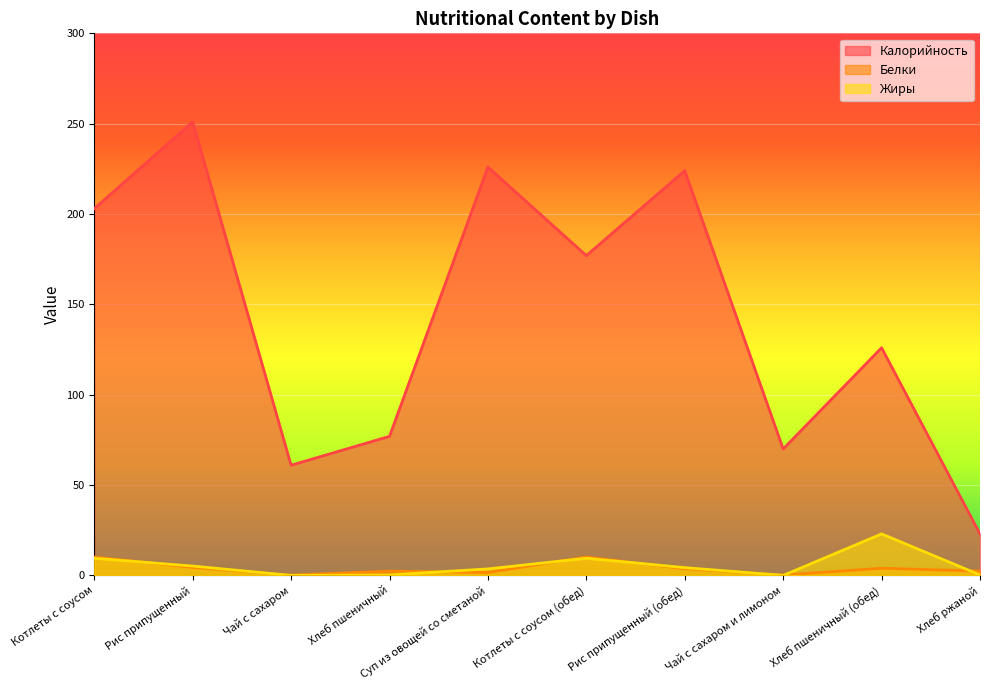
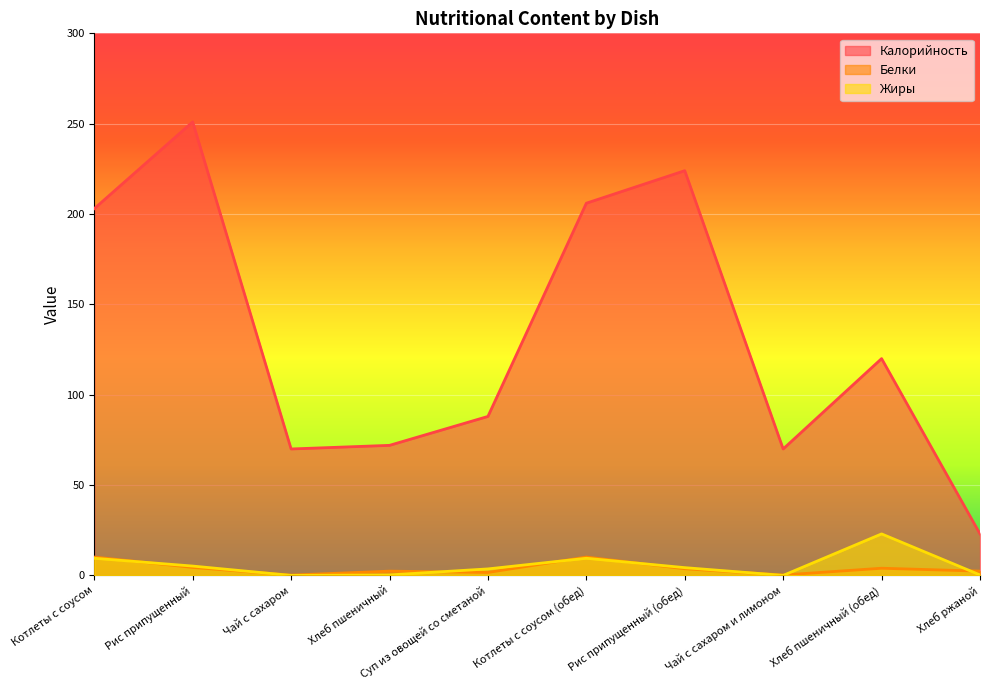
Калорийность, Чай с сахаром: 61 -> 70
Калорийность, Хлеб пшеничный: 77 -> 72
Калорийность, Суп из овощей со сметаной: 226 -> 88
Калорийность, Котлеты с соусом (обед): 177 -> 206
Калорийность, Хлеб пшеничный (обед): 126 -> 120
